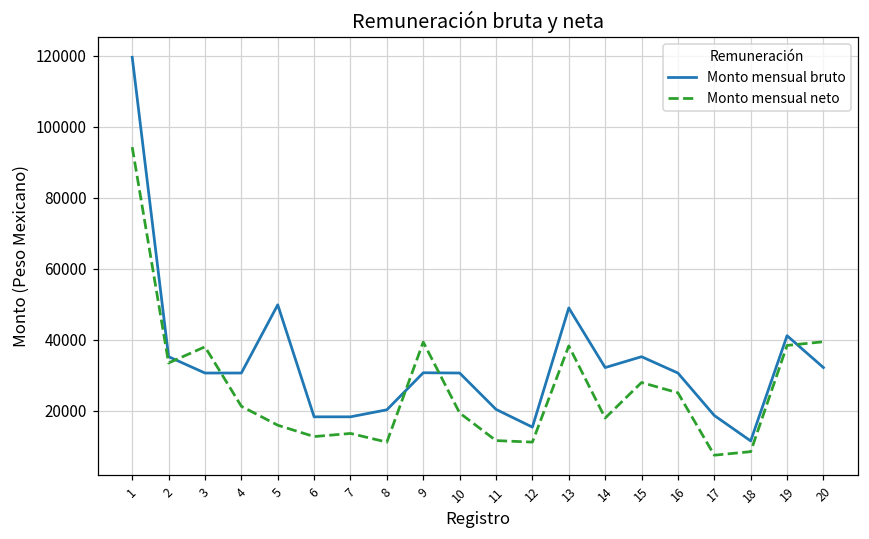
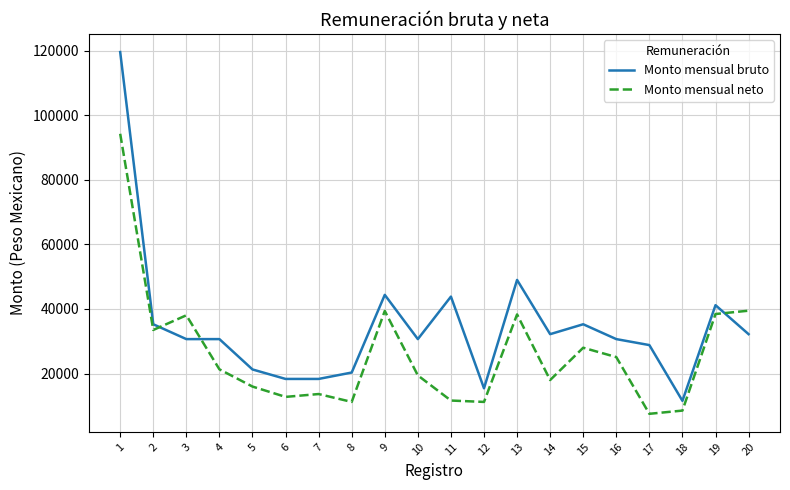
Monto mensual bruto, 5: 50000 -> 21000
Monto mensual bruto, 9: 31000 -> 44000
Monto mensual bruto, 11: 20000 -> 44000
Monto mensual bruto, 17: 19000 -> 29000
